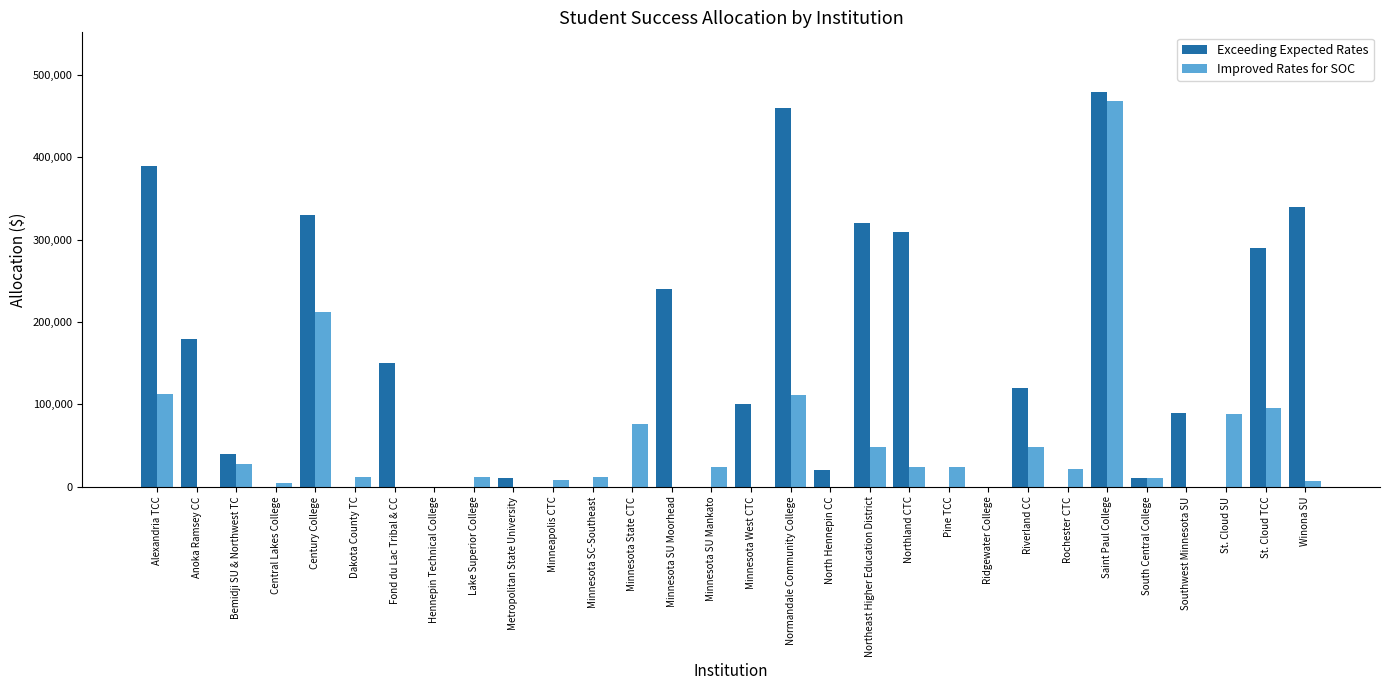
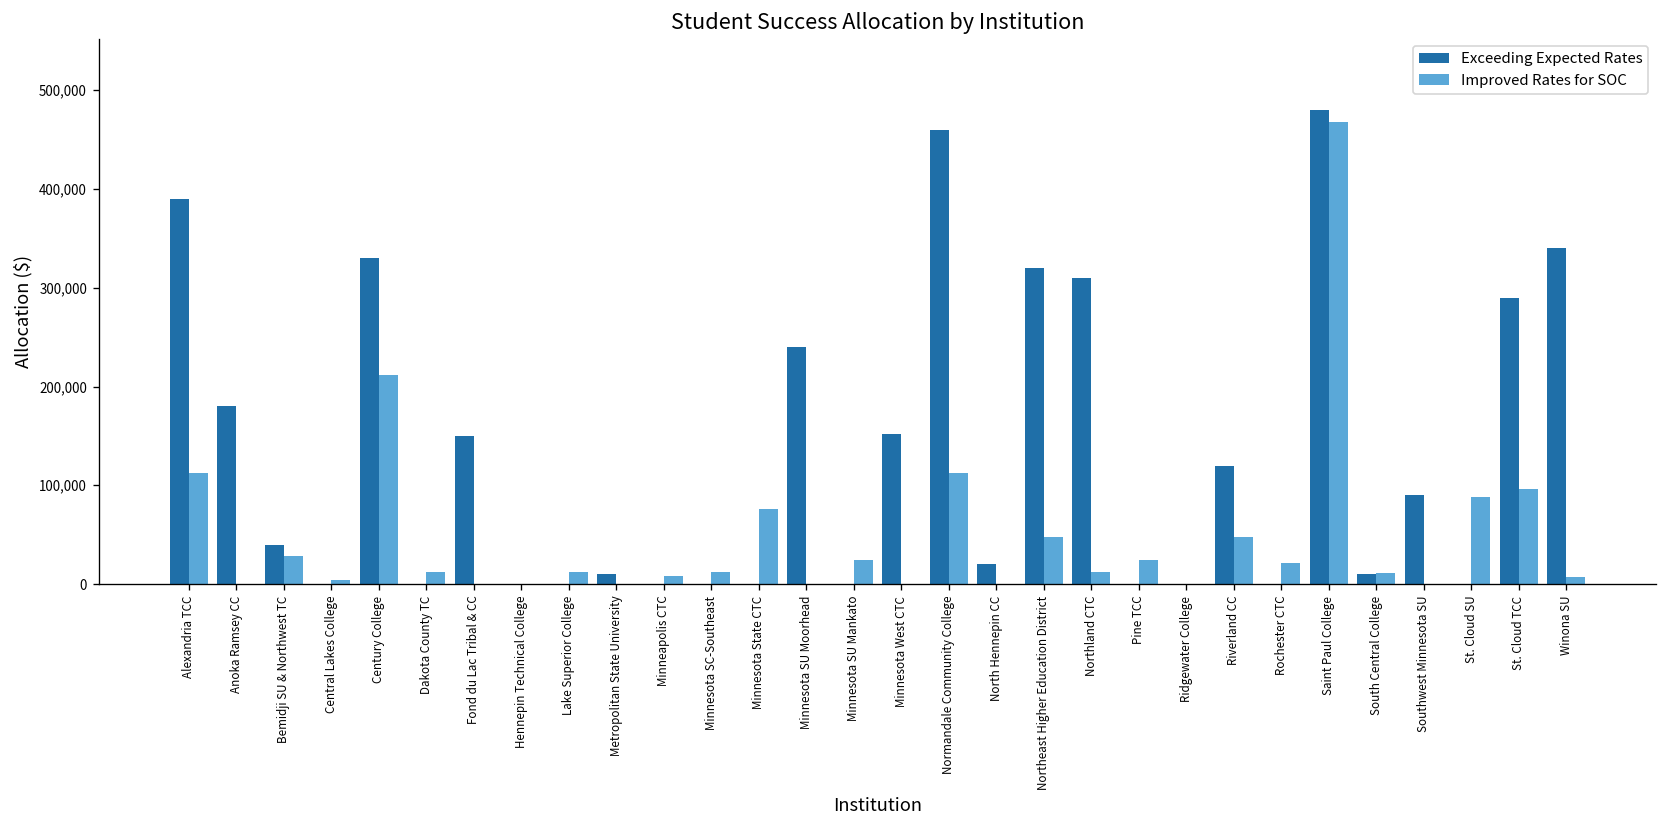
Exceeding Expected Rates, Minnesota West CTC: 100,000 -> 150,000
Improved Rates for SOC, Northland CTC: 20,000 -> 10,000
